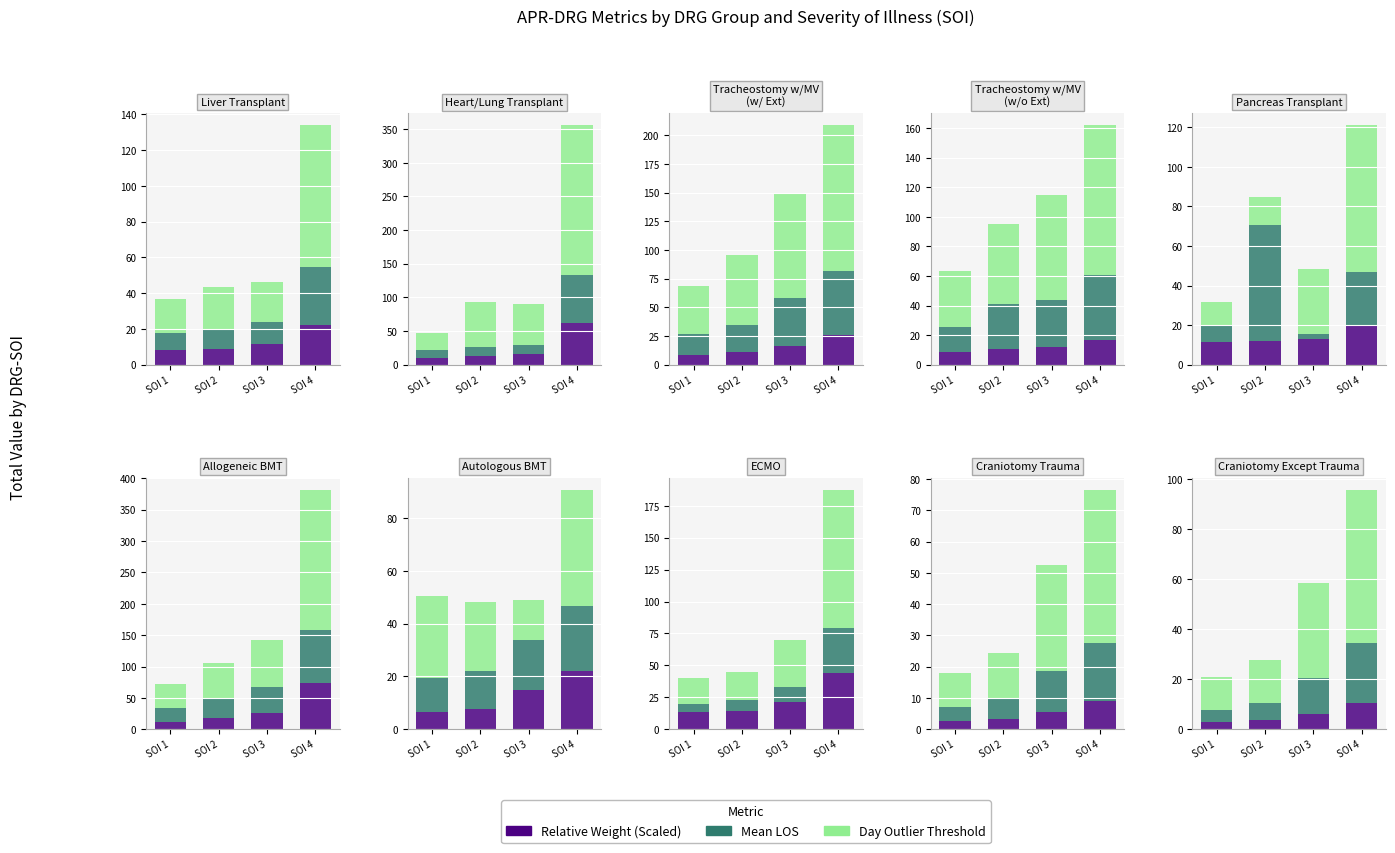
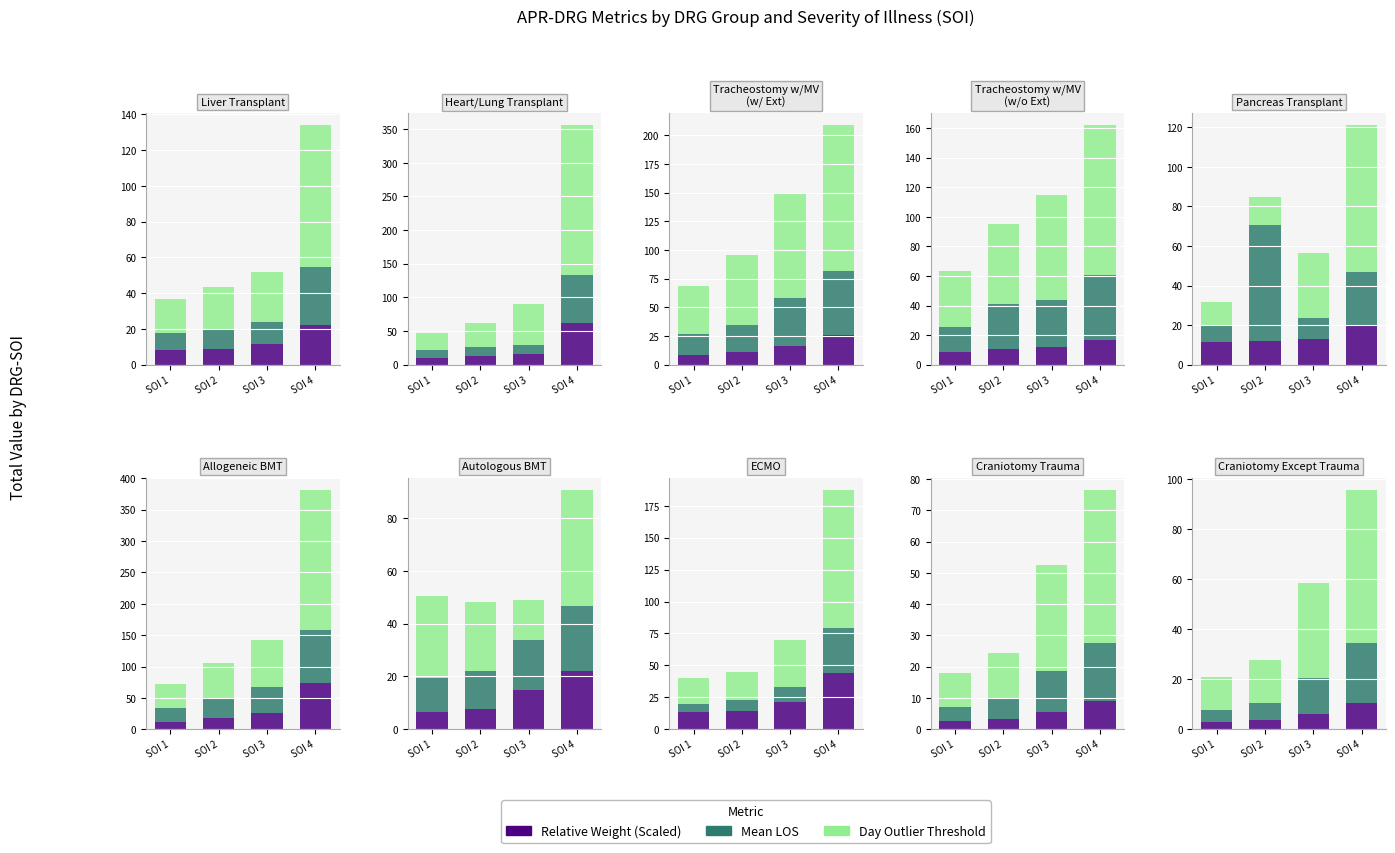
Liver Transplant, Day Outlier Threshold, SOI 3: 22 -> 28
Heart/Lung Transplant, Day Outlier Threshold, SOI 2: 70 -> 40
Pancreas Transplant, Mean LOS, SOI 3: 2 -> 10
